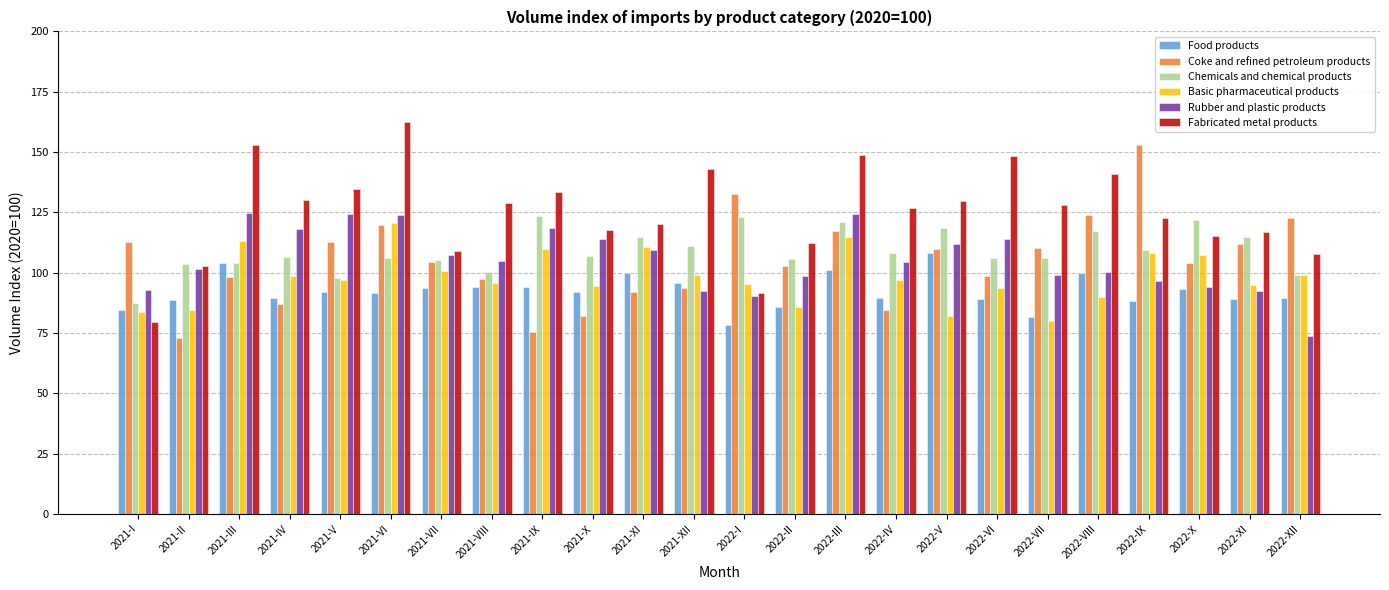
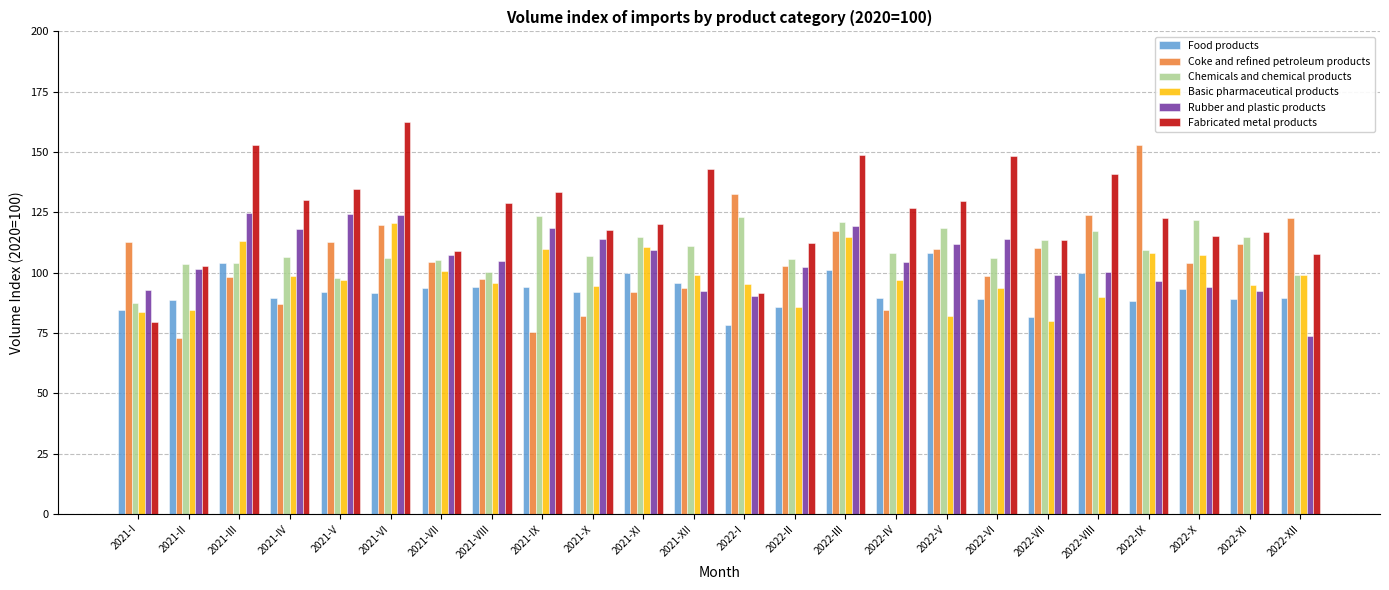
Rubber and plastic products, 2022-II: 99 -> 103
Rubber and plastic products, 2022-III: 124 -> 120
Chemicals and chemical products, 2022-VII: 106 -> 113
Fabricated metal products, 2022-VII: 128 -> 114
